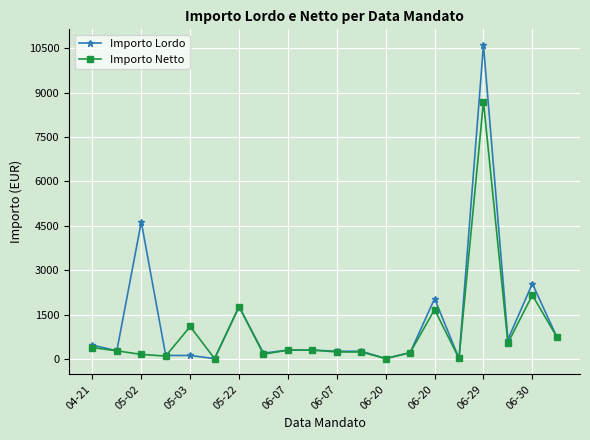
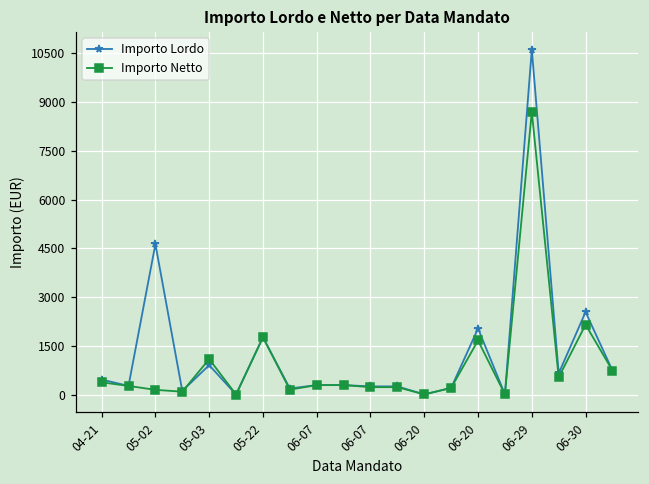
Importo Lordo, 05-03: 100 -> 900
